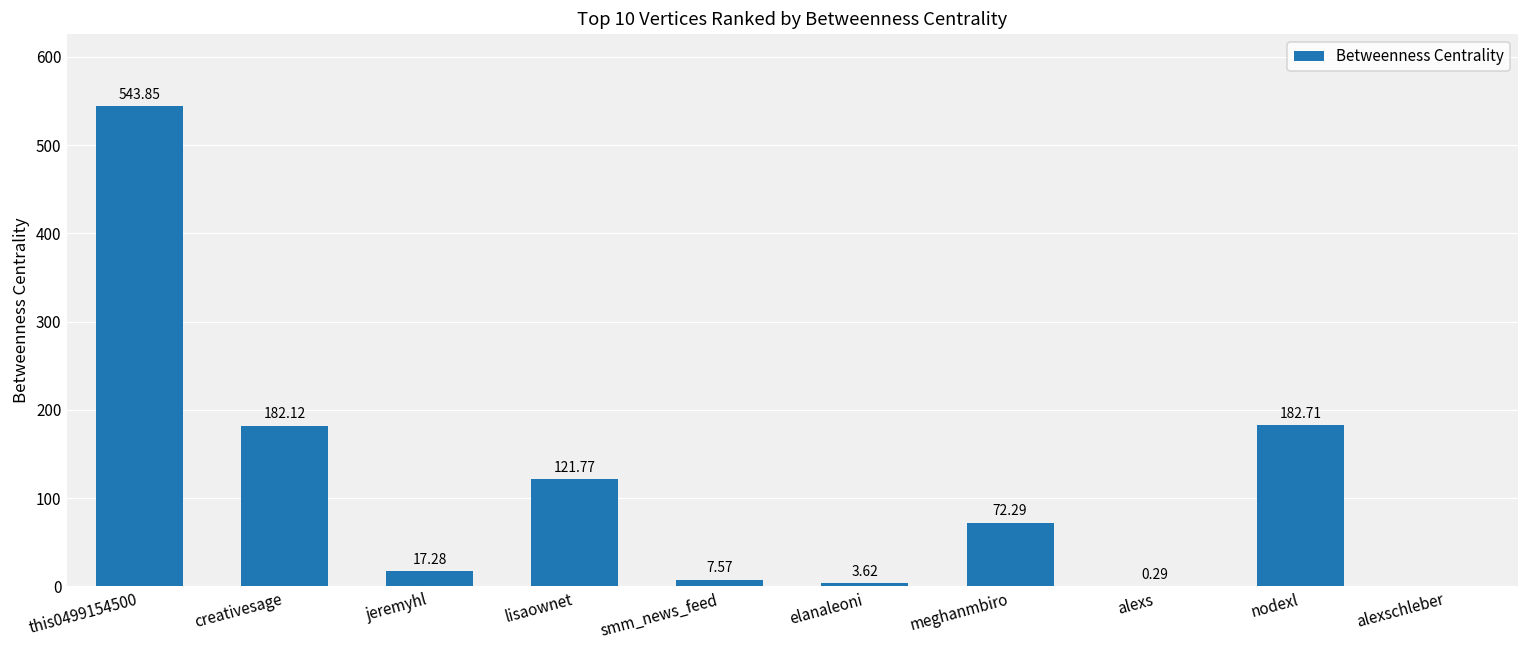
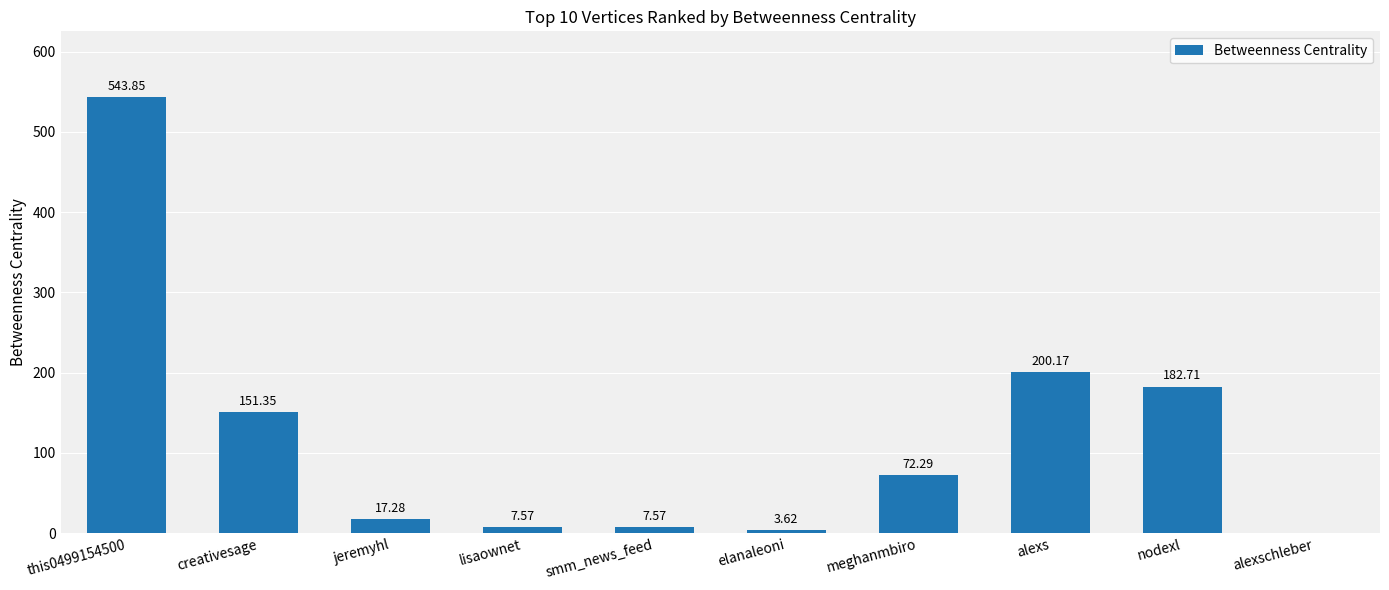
creativesage: 182.12 -> 151.35
lisaownet: 121.77 -> 7.57
alexs: 0.29 -> 200.17
